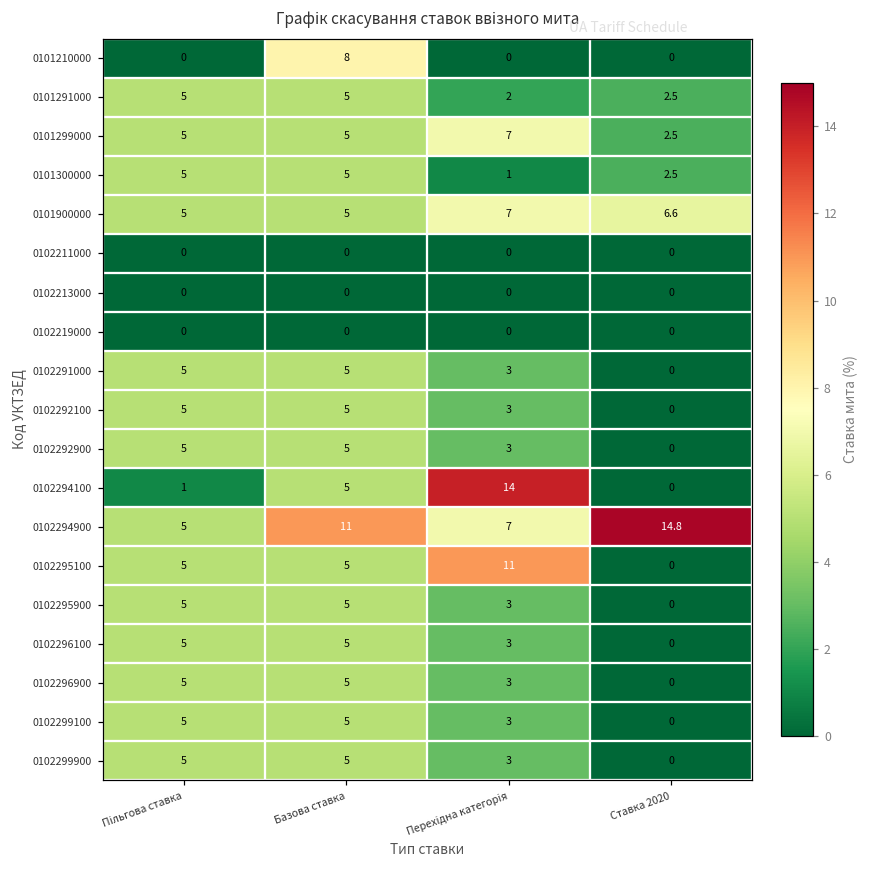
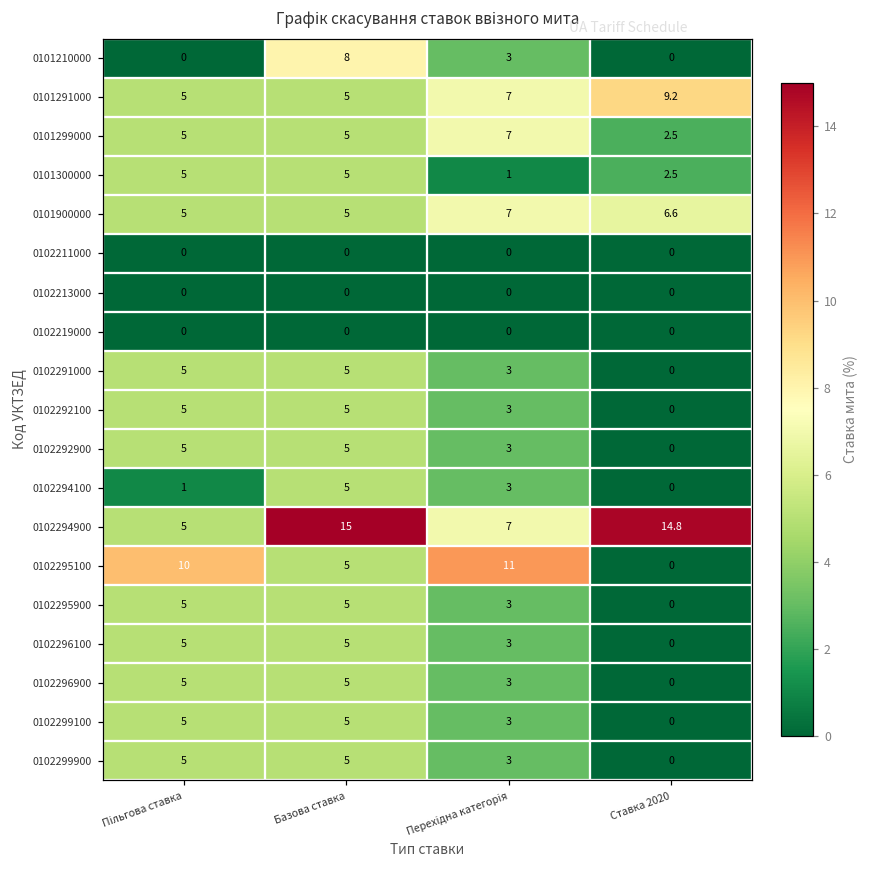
0101210000, Перехідна категорія: 0 -> 3
0101291000, Перехідна категорія: 2 -> 7
0101291000, Ставка 2020: 2.5 -> 9.2
0102294100, Перехідна категорія: 14 -> 3
0102294900, Базова ставка: 11 -> 15
0102295100, Пільгова ставка: 5 -> 10
